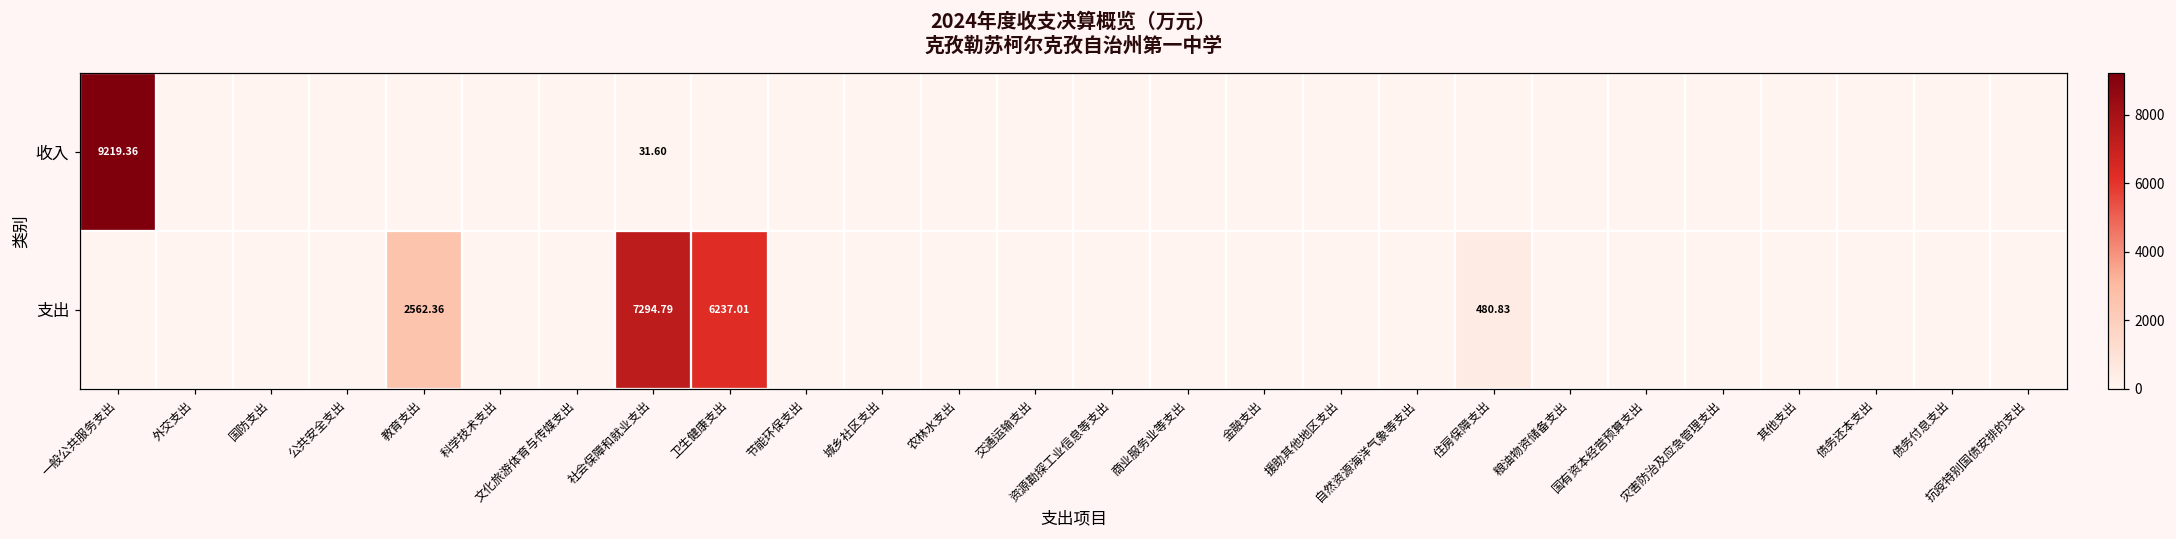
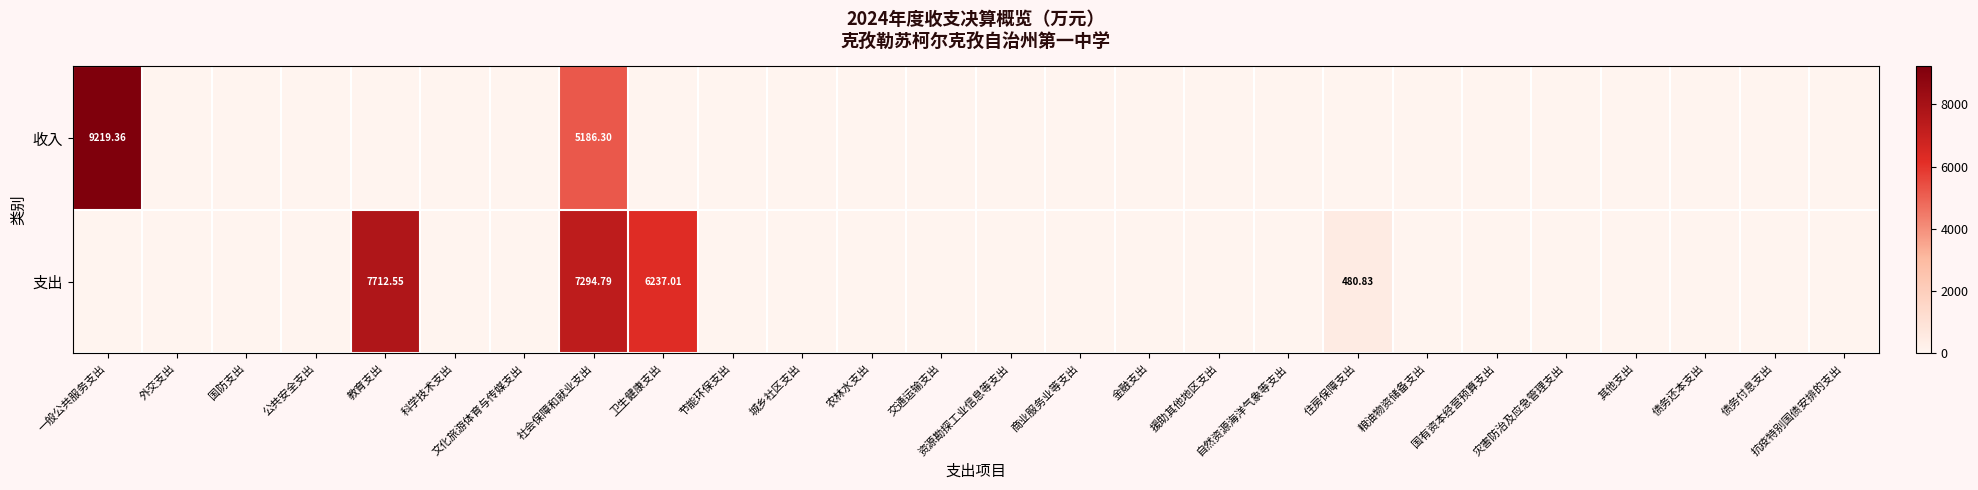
收入, 社会保障和就业支出: 31.60 -> 5186.30
支出, 教育支出: 2562.36 -> 7712.55
